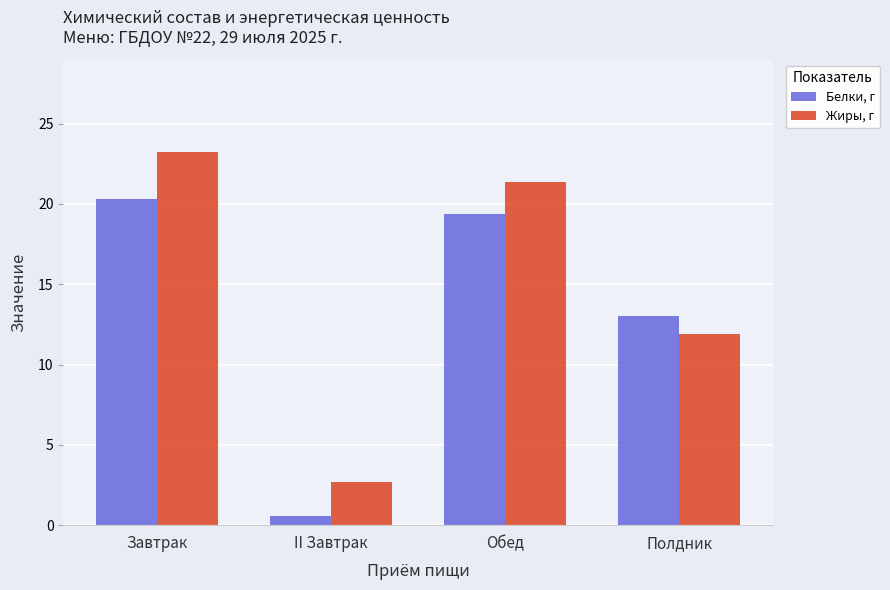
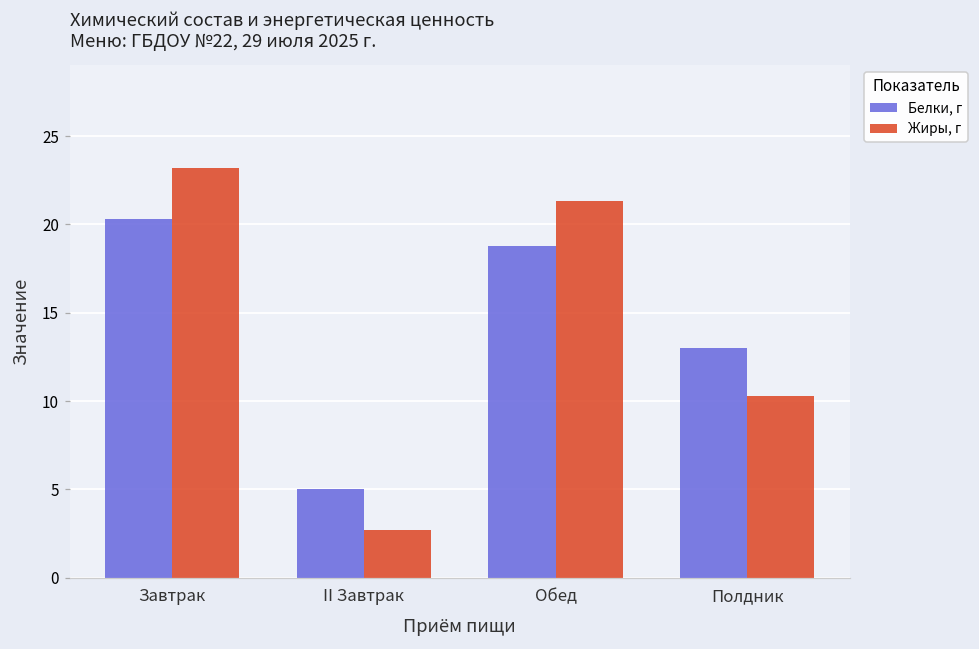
Белки, г, II Завтрак: 0.6 -> 5.0
Белки, г, Обед: 19.4 -> 18.8
Жиры, г, Полдник: 11.9 -> 10.3
